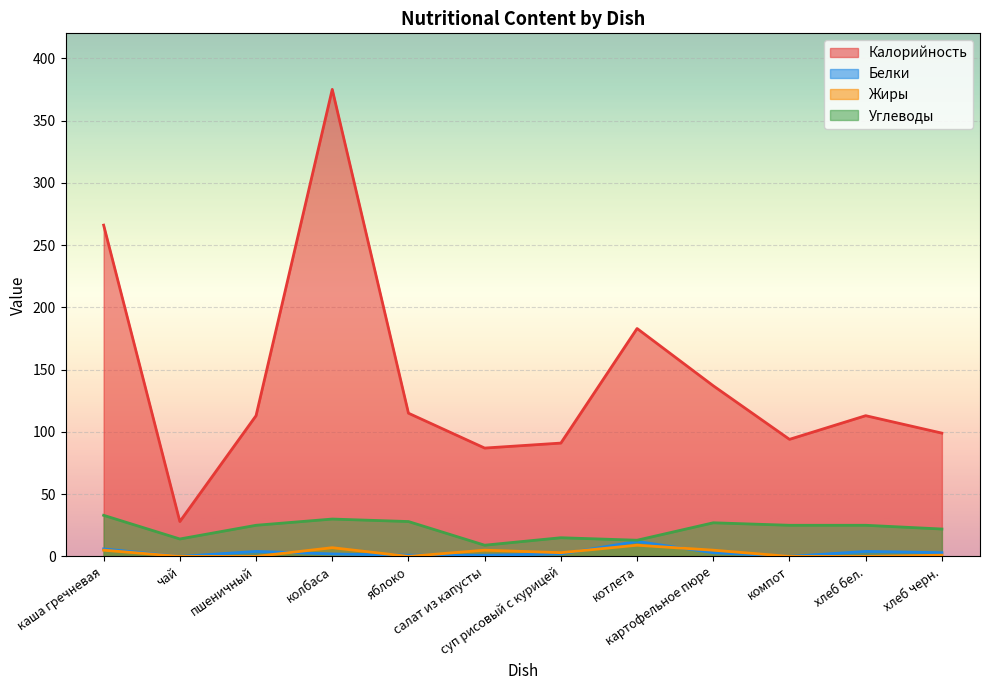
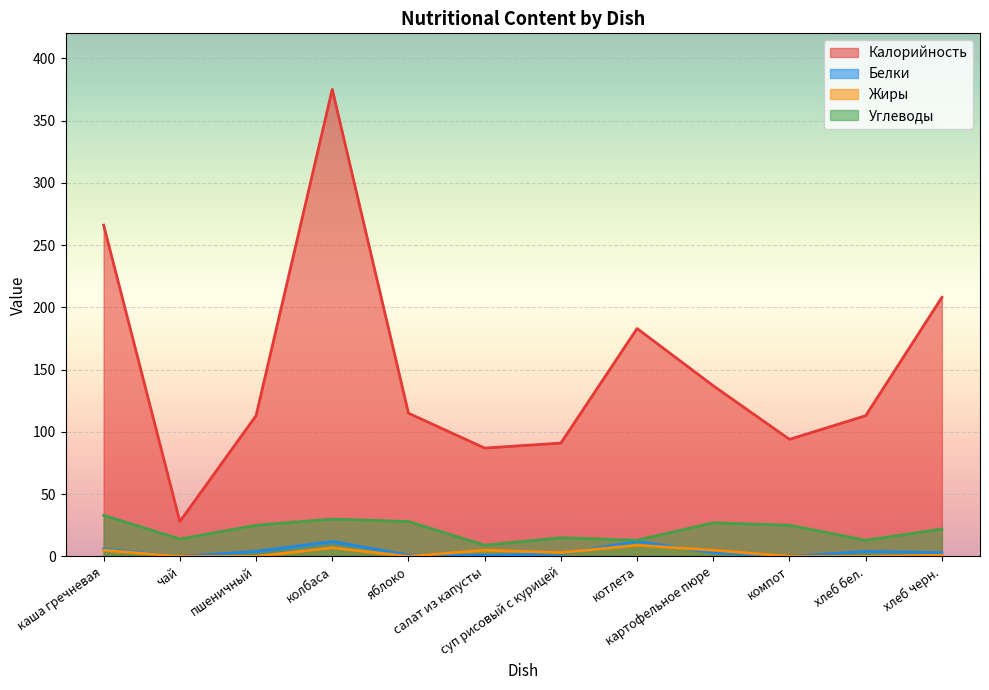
Белки, колбаса: 2 -> 12
Углеводы, хлеб бел.: 25 -> 13
Калорийность, хлеб черн.: 99 -> 208
